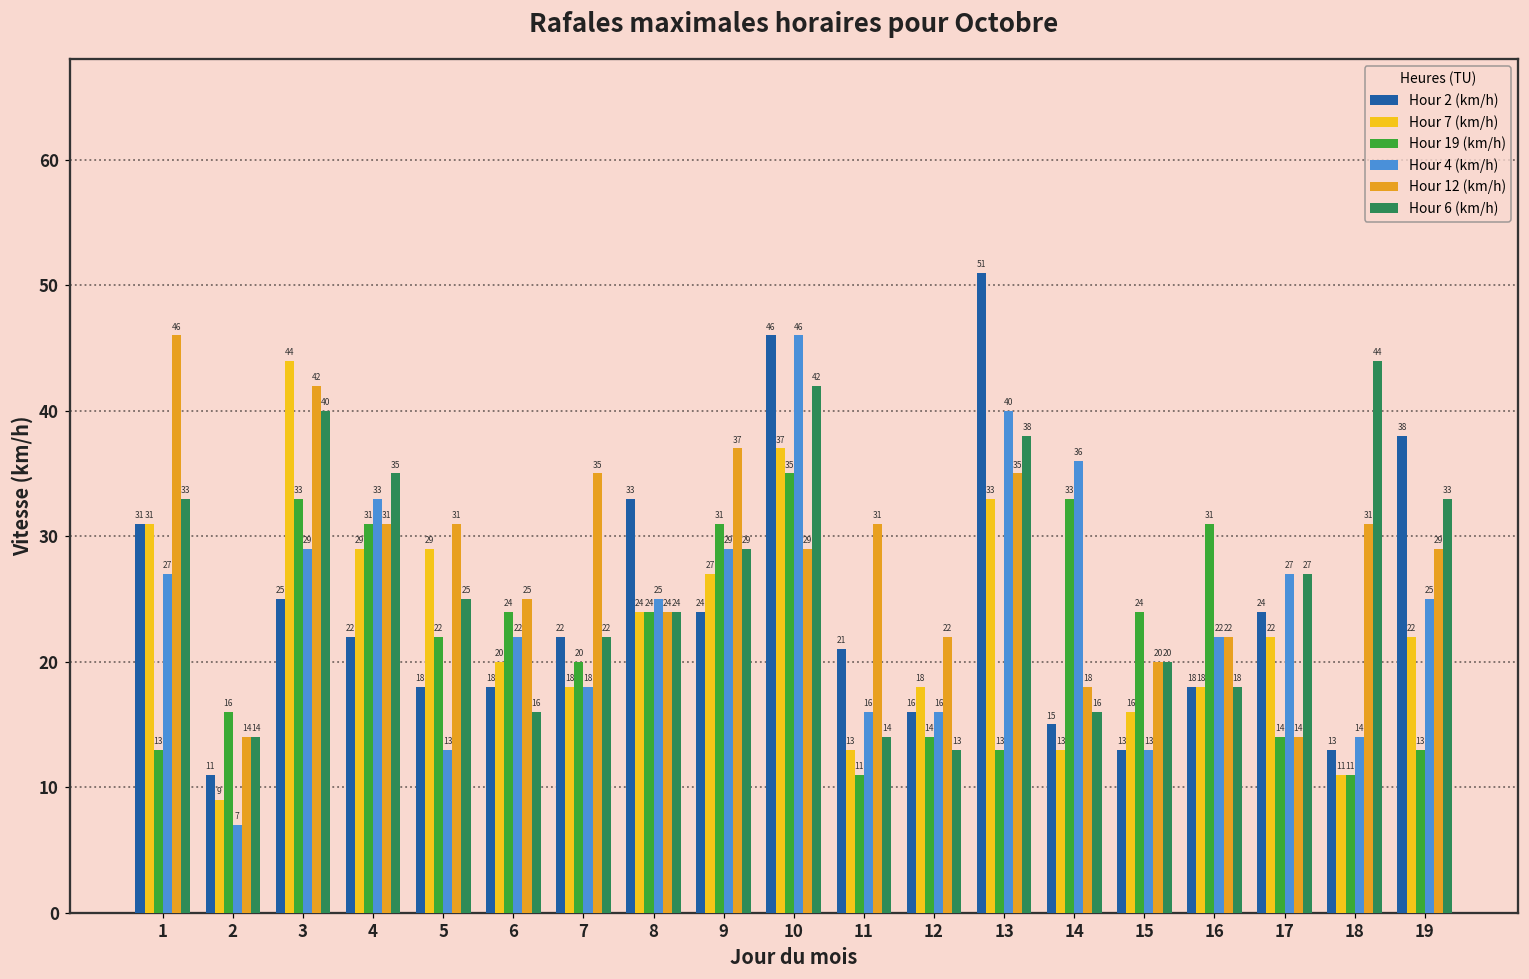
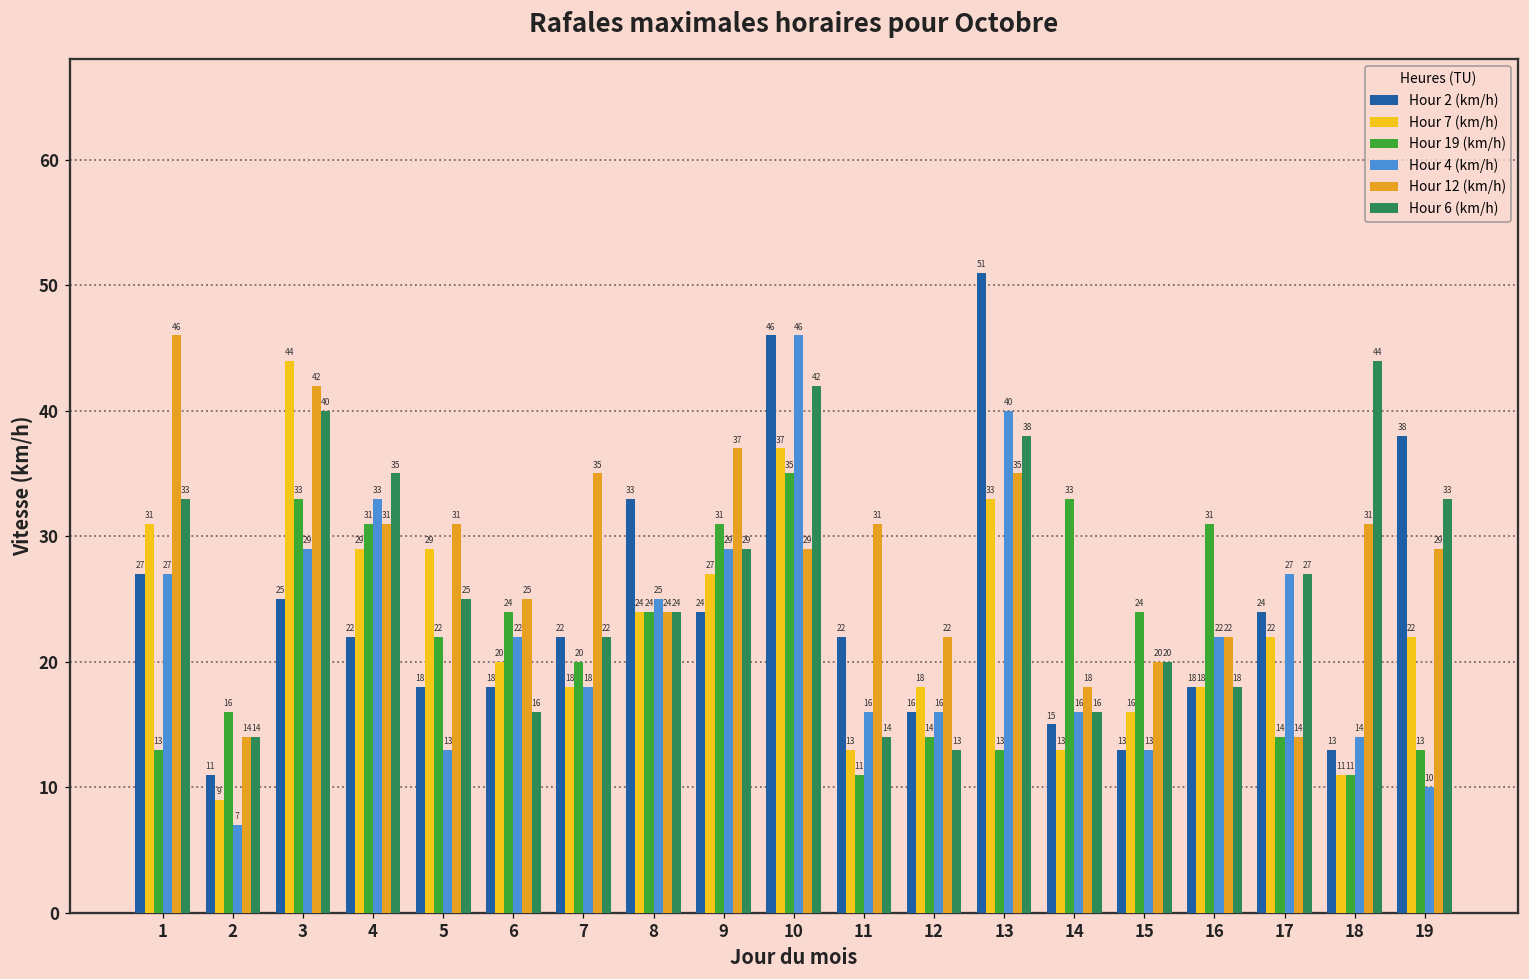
Hour 2 (km/h), 1: 31 -> 27
Hour 2 (km/h), 11: 21 -> 22
Hour 4 (km/h), 14: 36 -> 16
Hour 4 (km/h), 19: 25 -> 10
